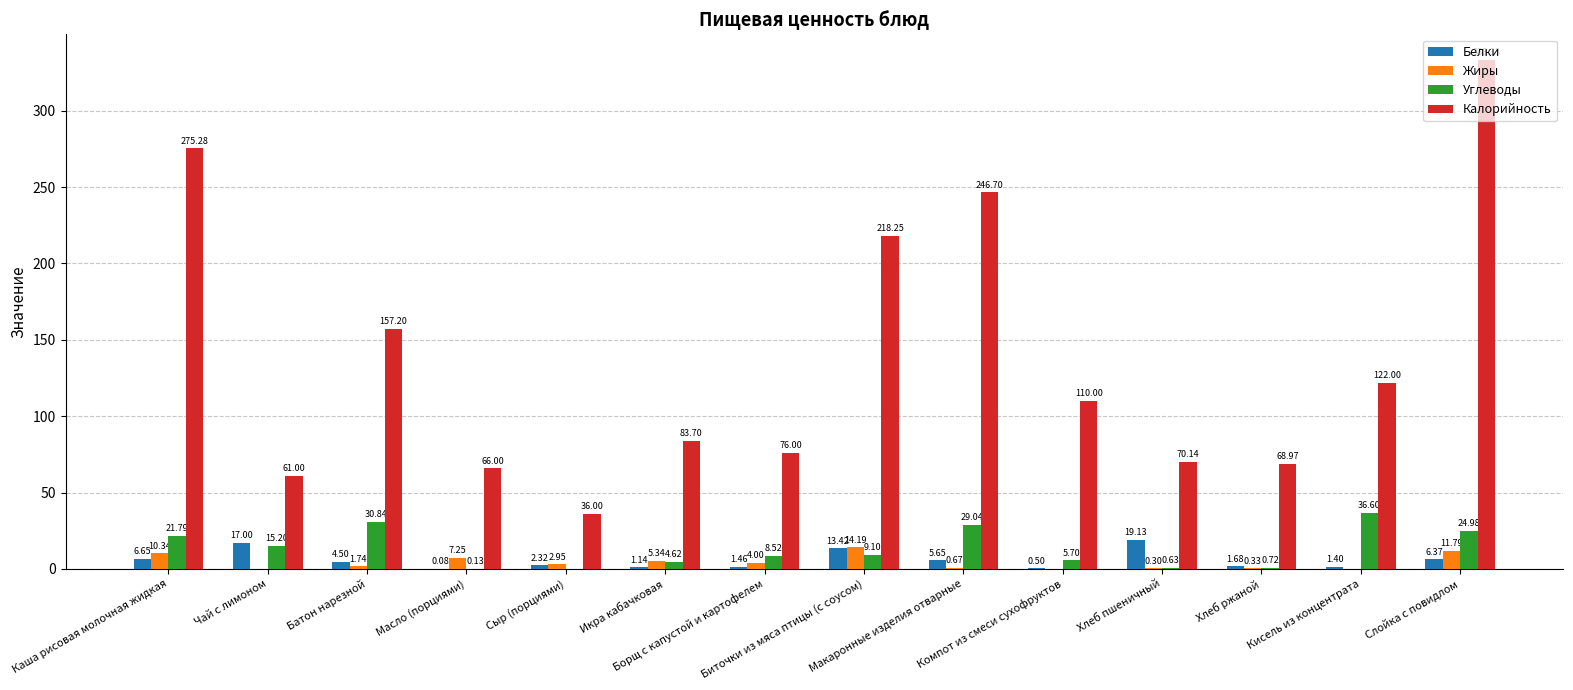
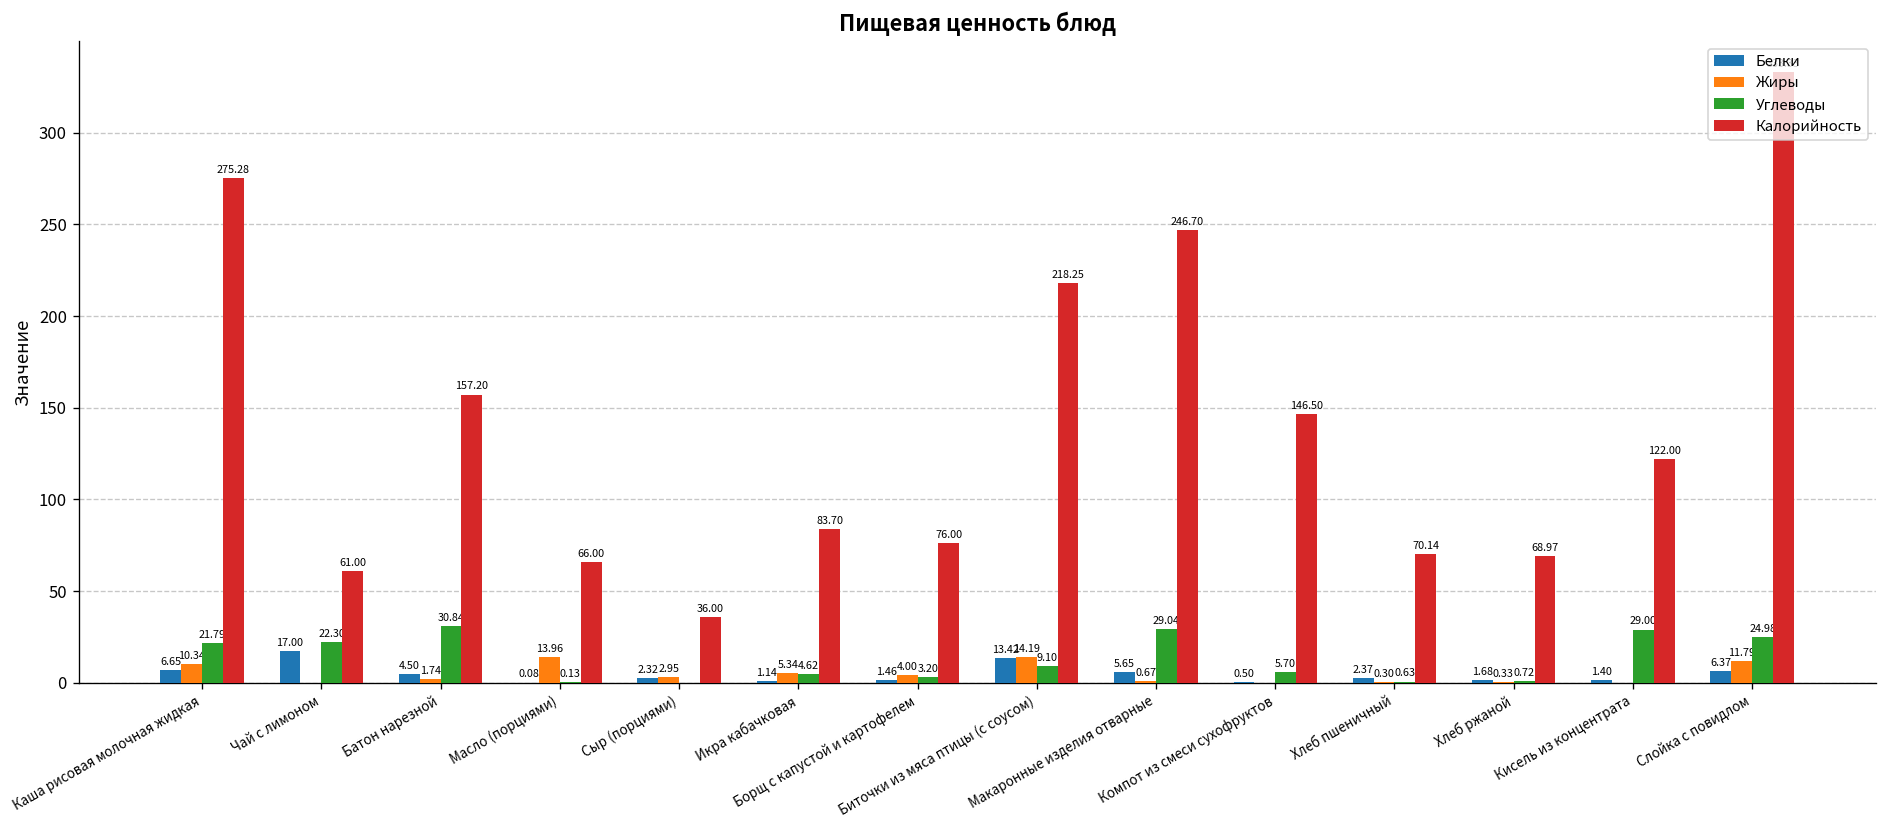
Углеводы, Чай с лимоном: 15.20 -> 22.30
Жиры, Масло (порциями): 7.25 -> 13.96
Углеводы, Борщ с капустой и картофелем: 8.52 -> 3.20
Калорийность, Компот из смеси сухофруктов: 110.00 -> 146.50
Белки, Хлеб пшеничный: 19.13 -> 2.37
Углеводы, Кисель из концентрата: 36.60 -> 29.00
